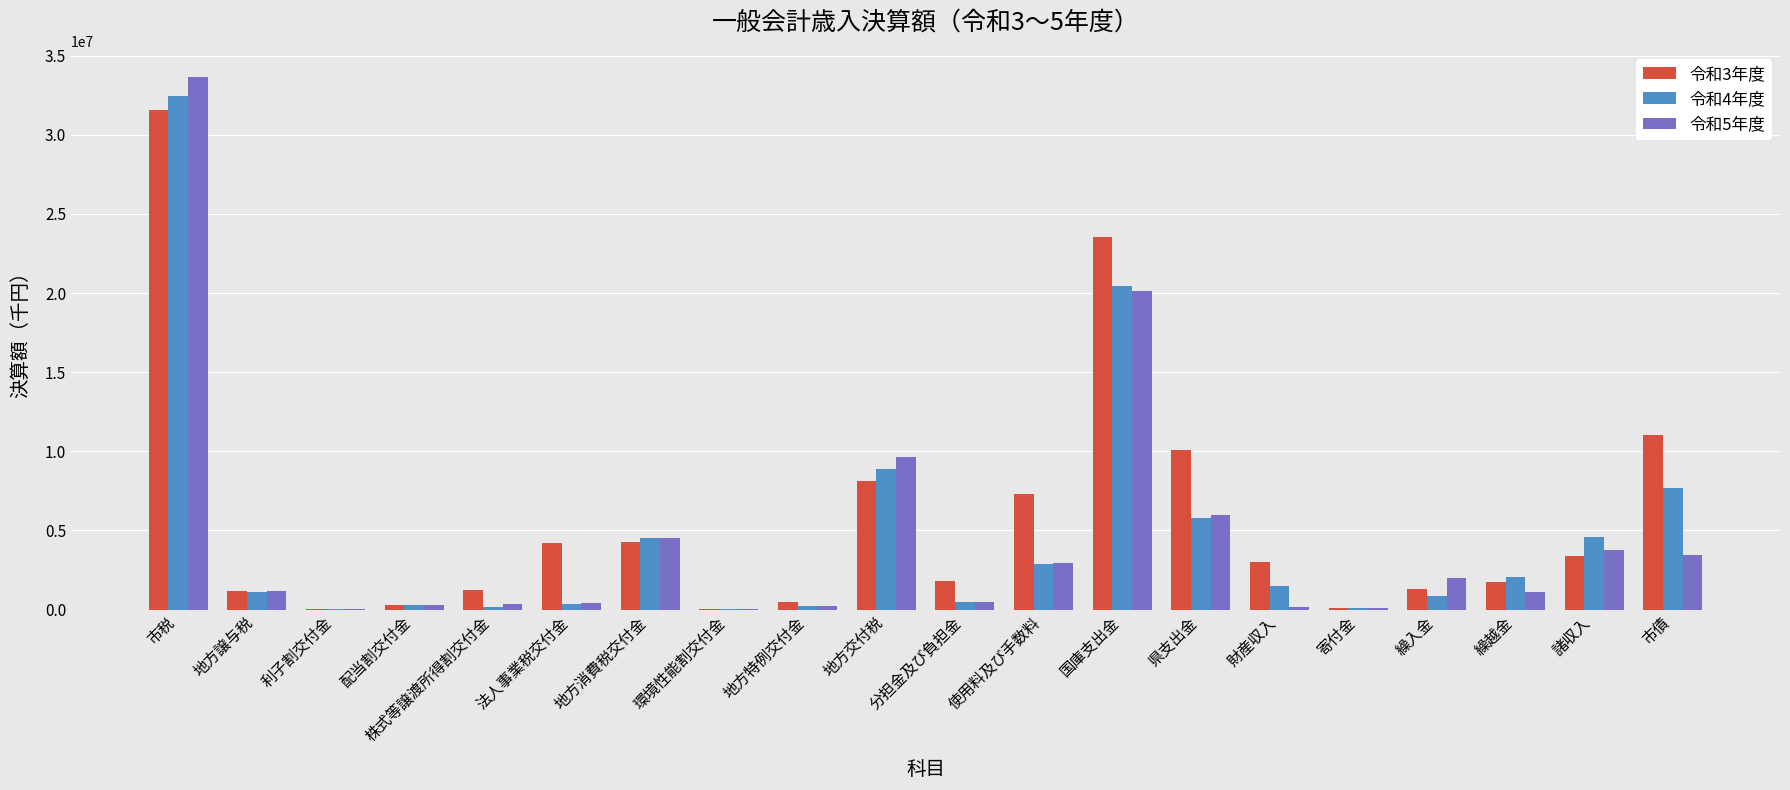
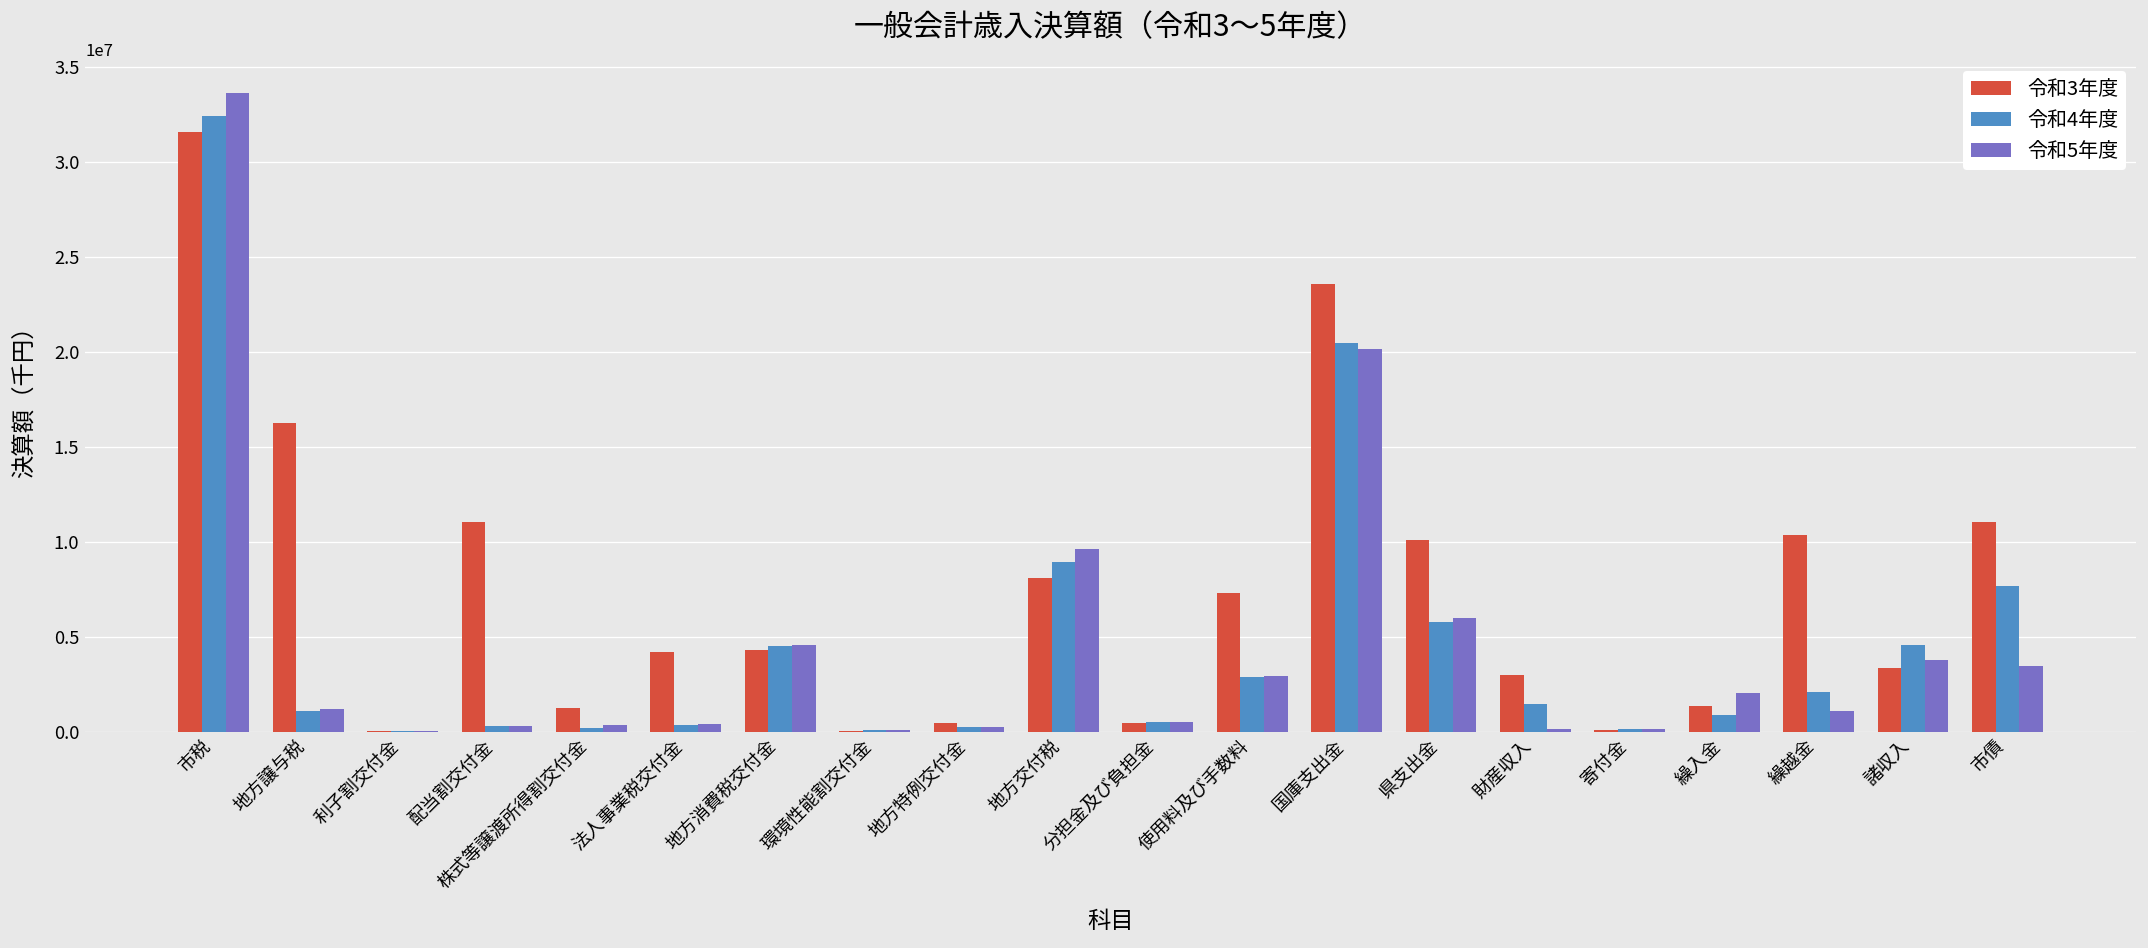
令和3年度, 地方譲与税: 1200000 -> 16300000
令和3年度, 配当割交付金: 300000 -> 11100000
令和3年度, 分担金及び負担金: 1800000 -> 500000
令和3年度, 繰越金: 1700000 -> 10300000
